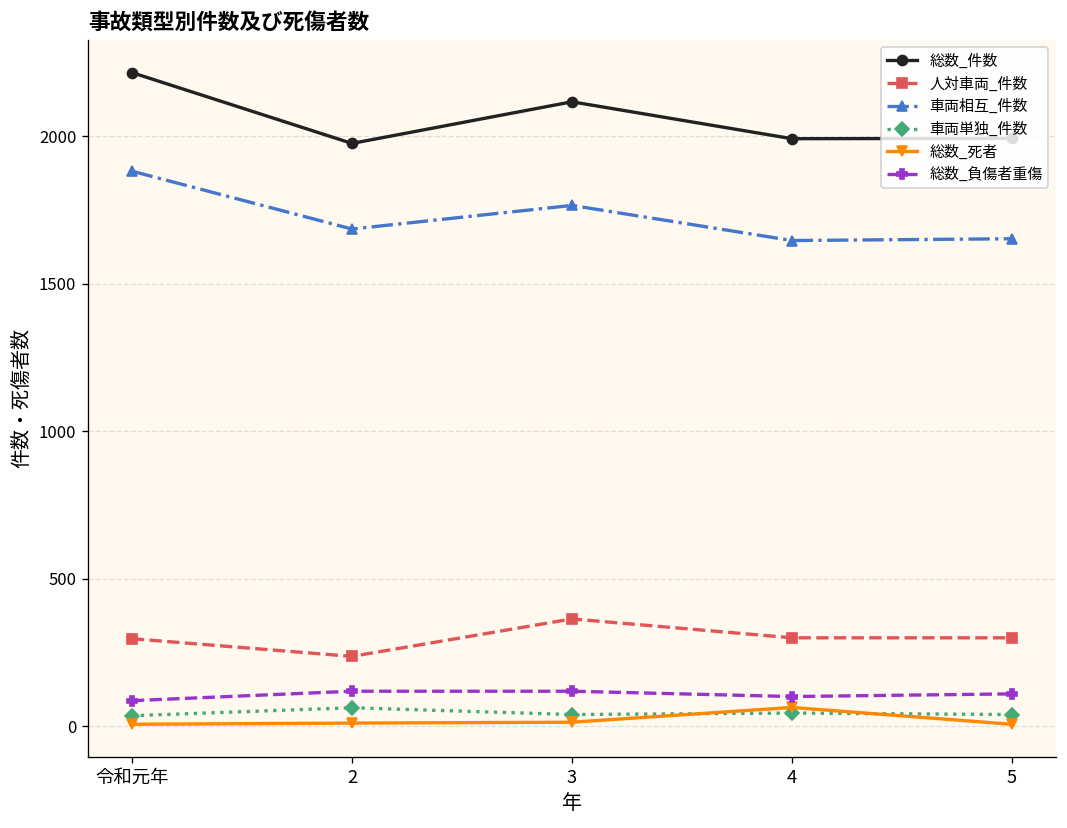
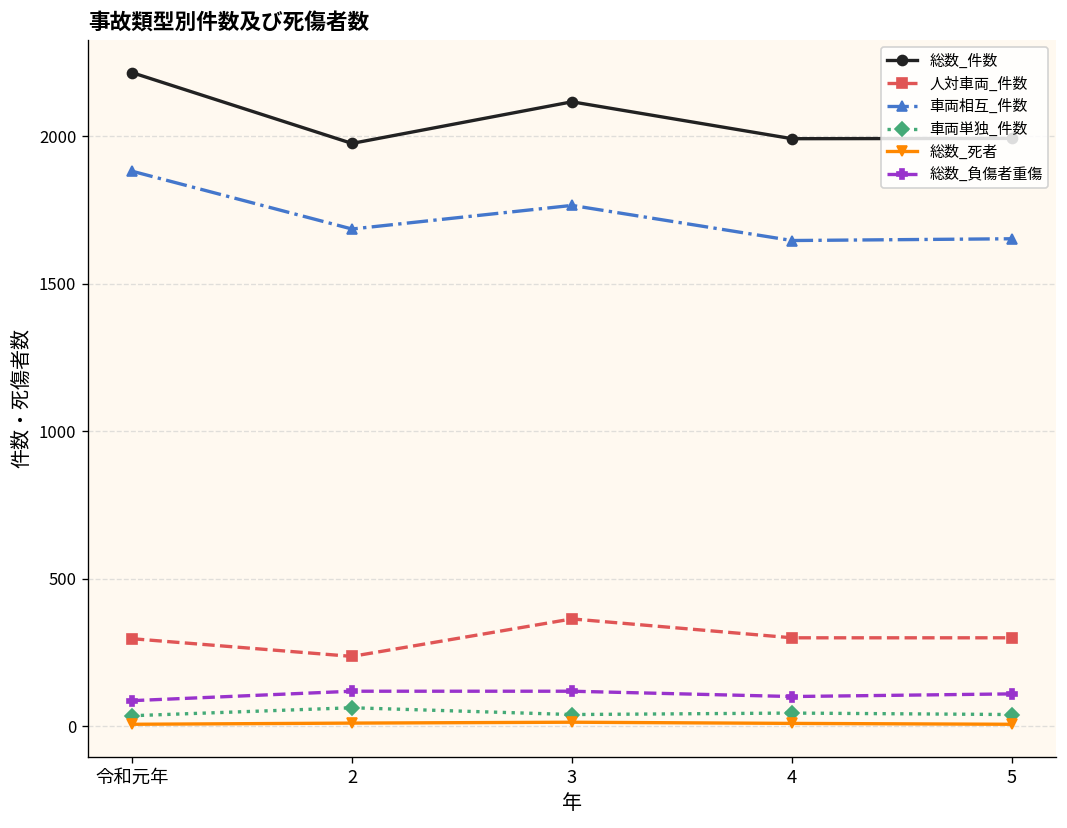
総数_死者, 4: 60 -> 10
